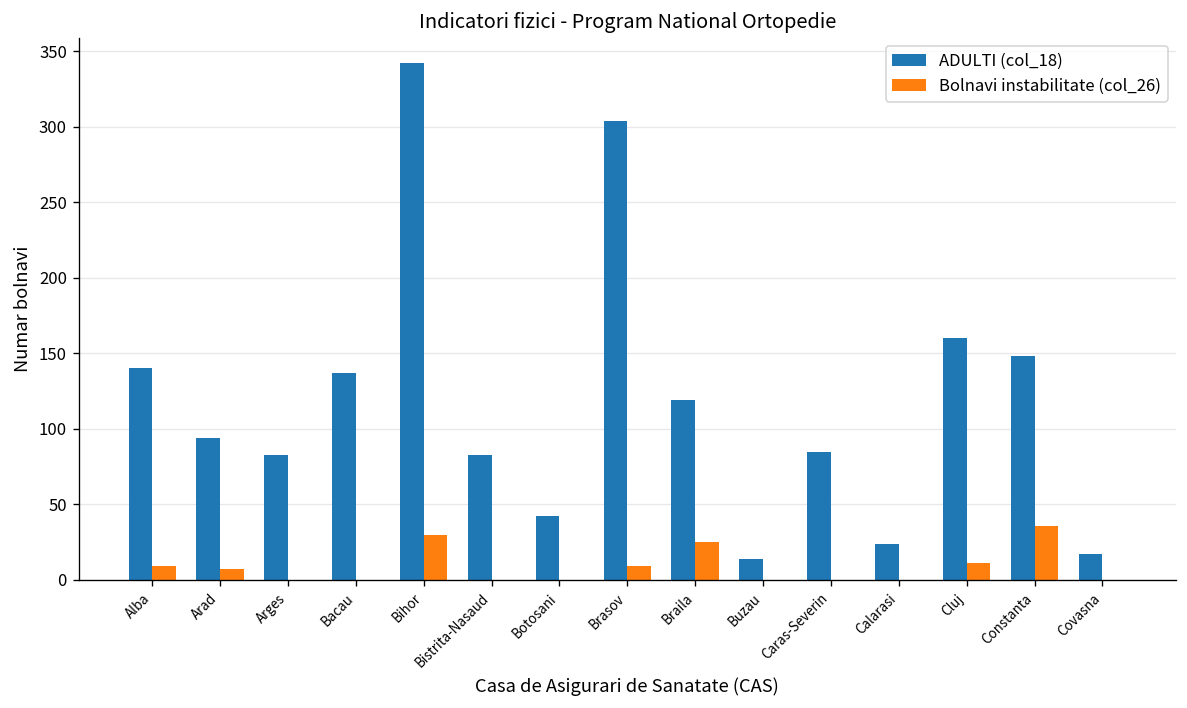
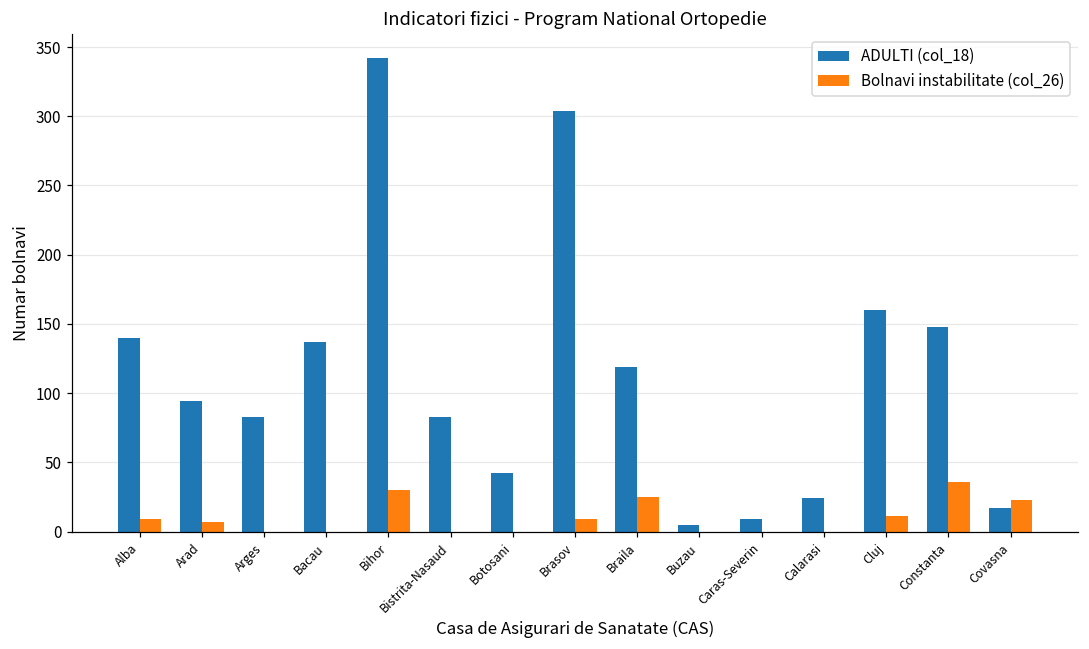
ADULTI (col_18), Buzau: 14 -> 5
ADULTI (col_18), Caras-Severin: 85 -> 9
Bolnavi instabilitate (col_26), Covasna: 0 -> 23
